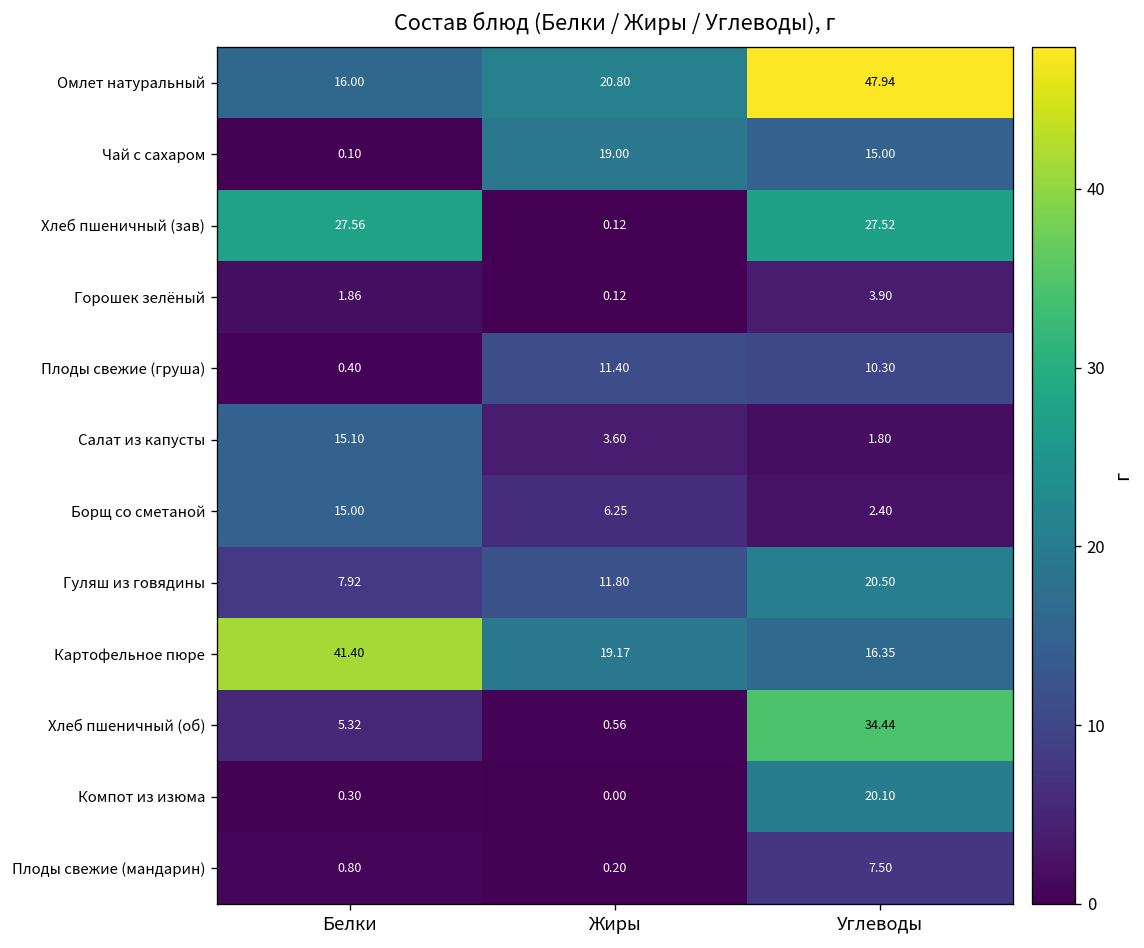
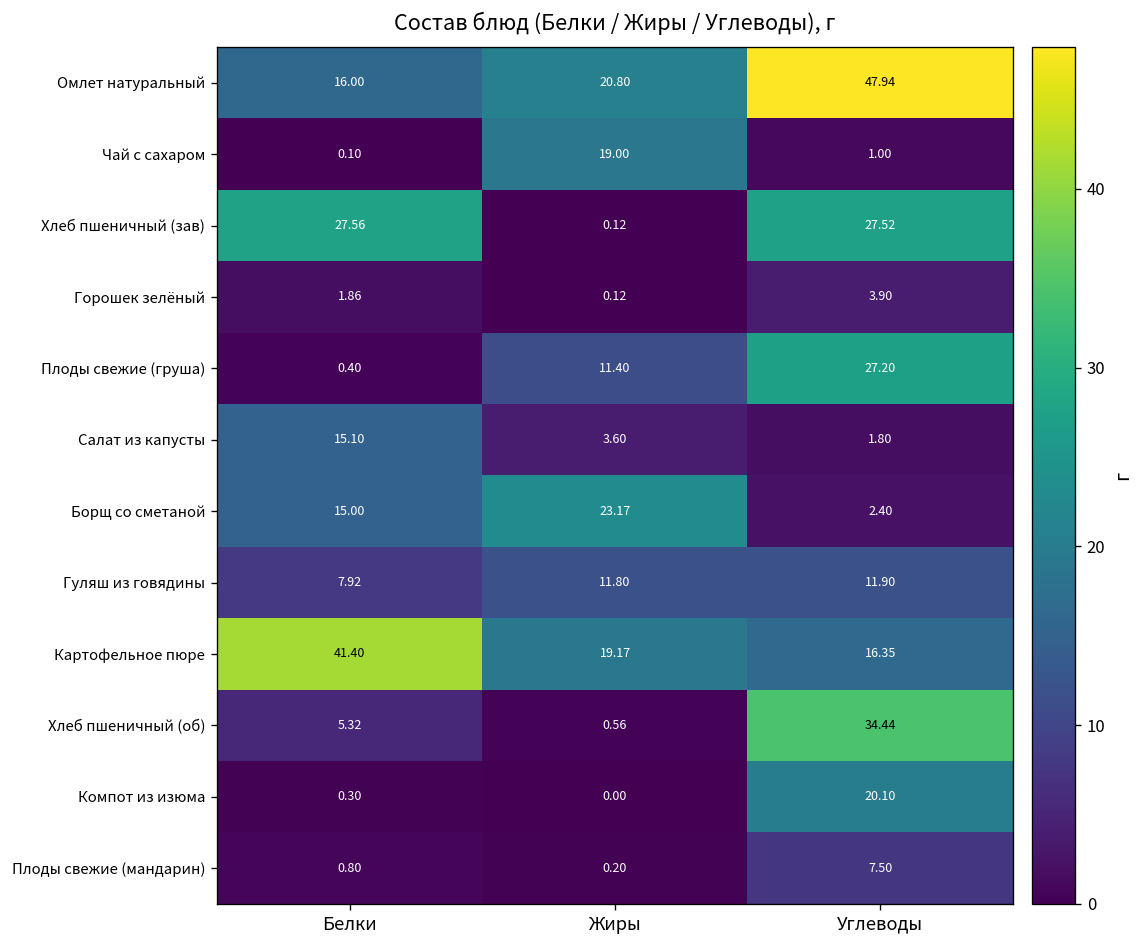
Чай с сахаром, Углеводы: 15.00 -> 1.00
Плоды свежие (груша), Углеводы: 10.30 -> 27.20
Борщ со сметаной, Жиры: 6.25 -> 23.17
Гуляш из говядины, Углеводы: 20.50 -> 11.90
